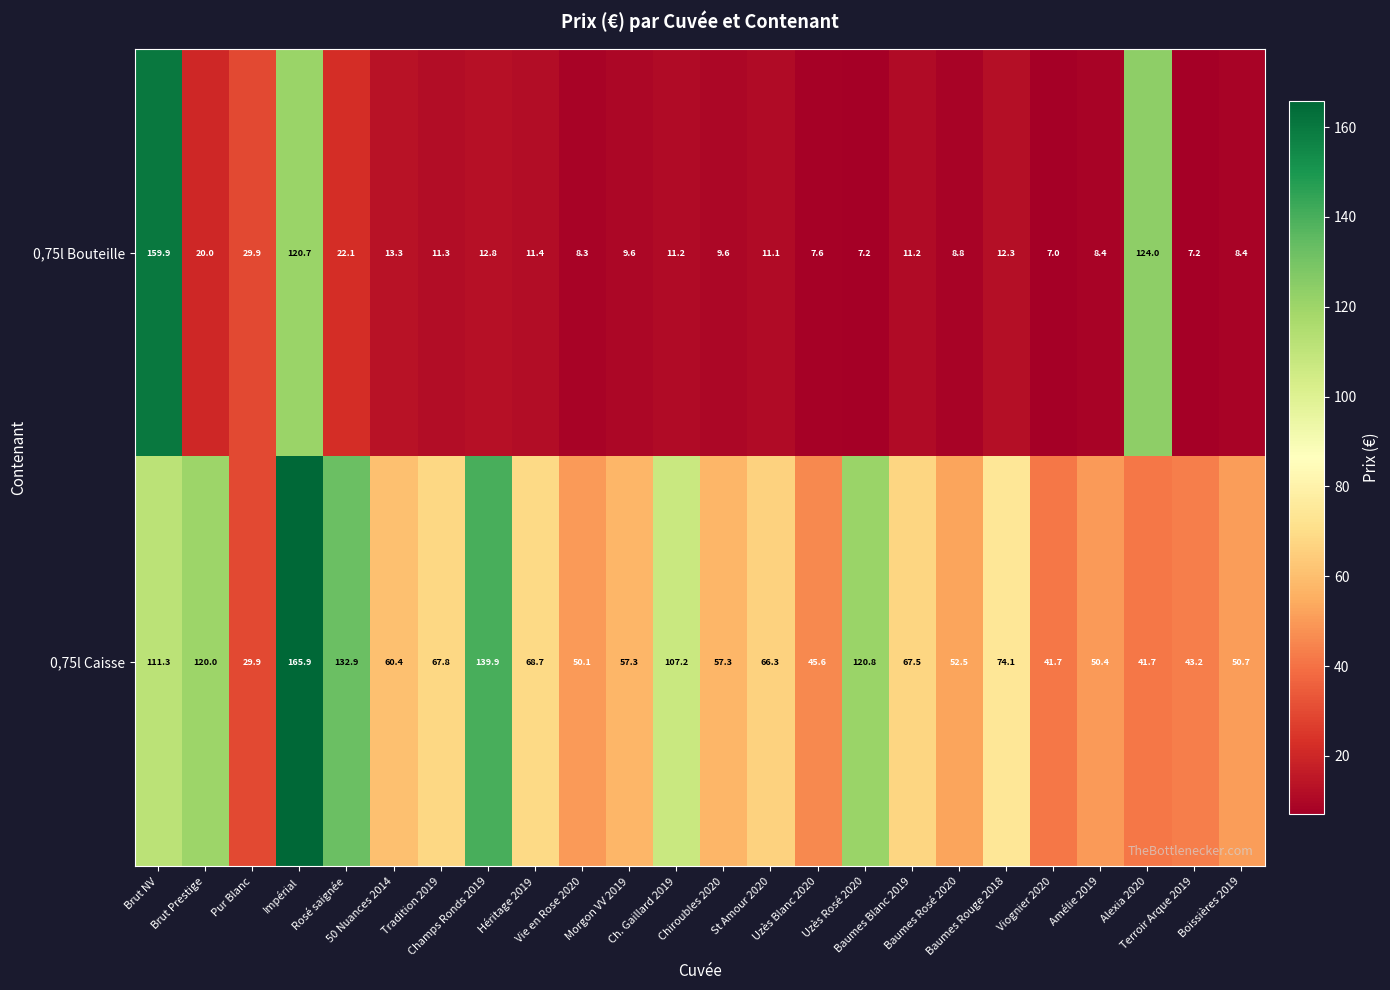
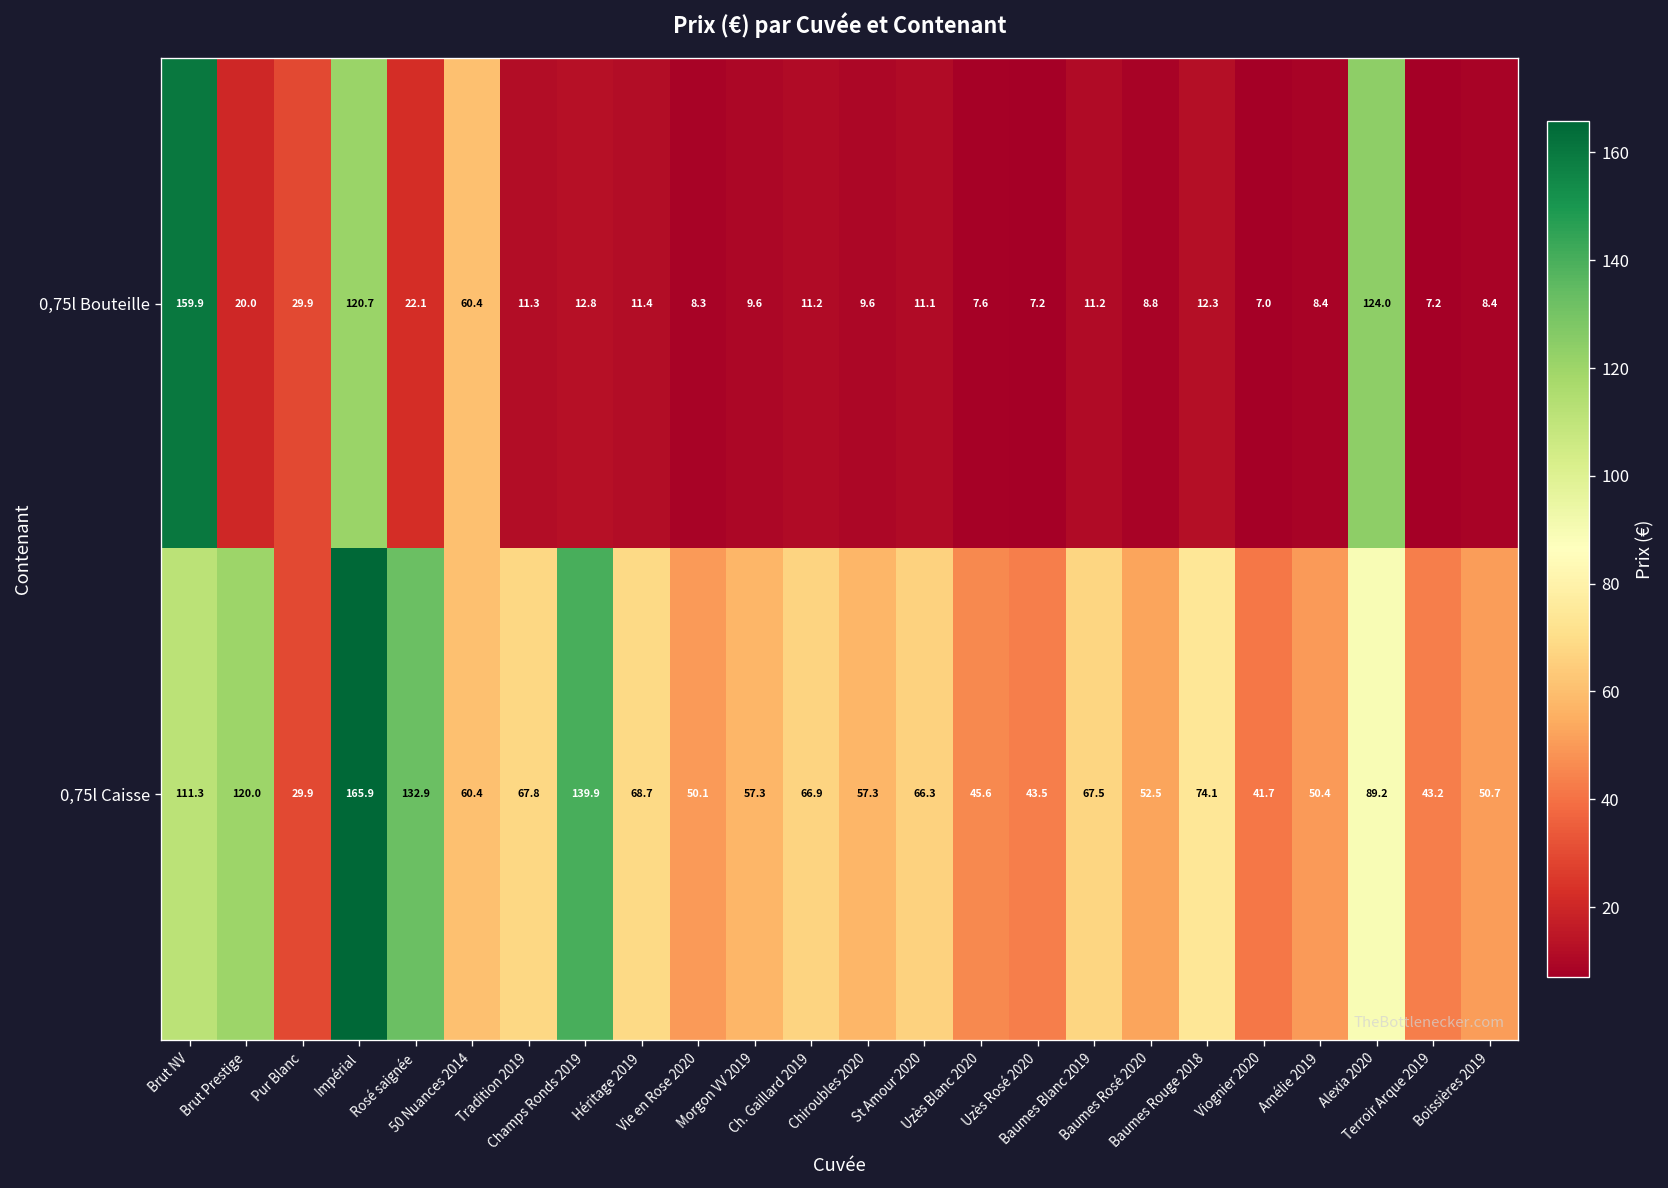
0,75l Bouteille, 50 Nuances 2014: 13.3 -> 60.4
0,75l Caisse, Ch. Gaillard 2019: 107.2 -> 66.9
0,75l Caisse, Uzès Rosé 2020: 120.8 -> 43.5
0,75l Caisse, Alexia 2020: 41.7 -> 89.2
